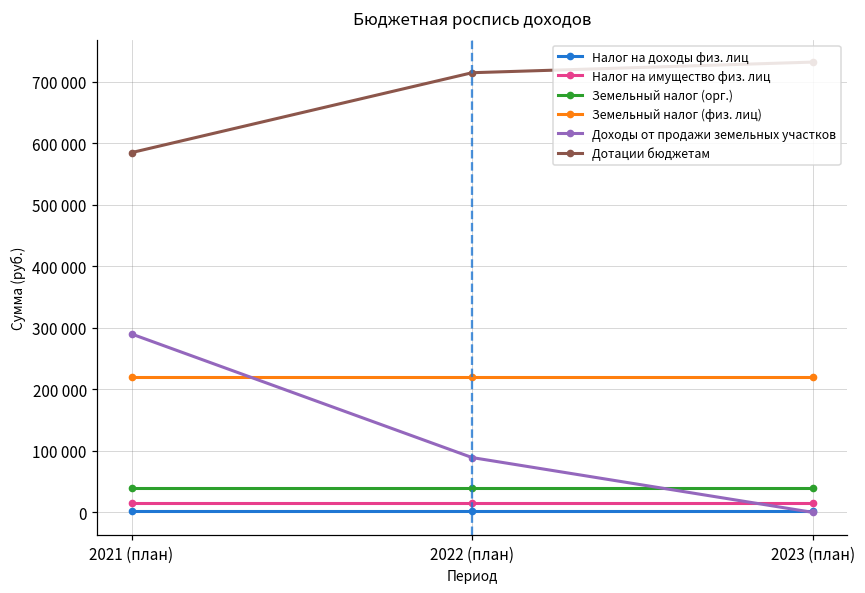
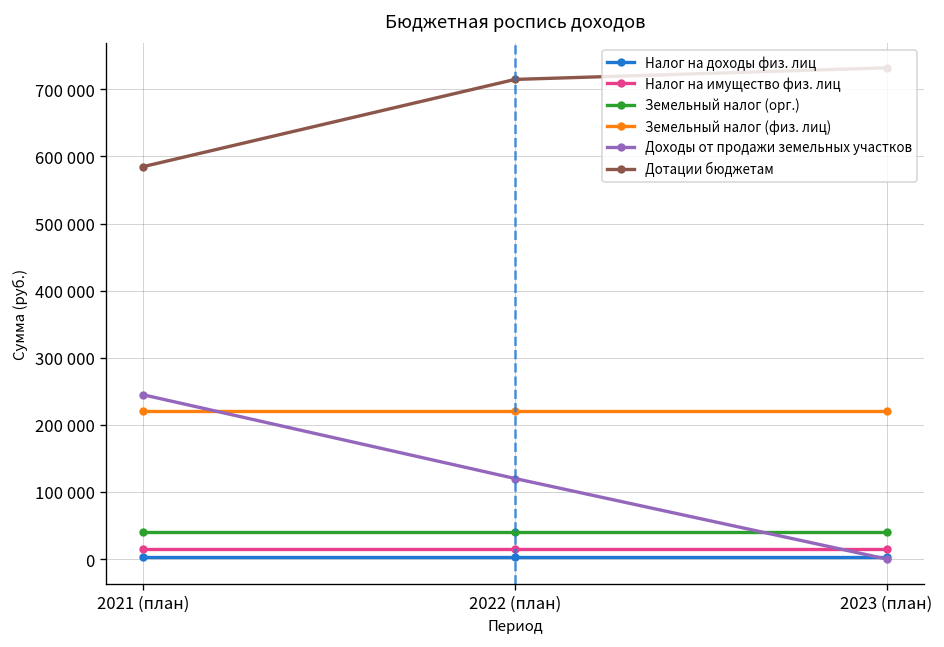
Доходы от продажи земельных участков, 2021 (план): 290000 -> 240000
Доходы от продажи земельных участков, 2022 (план): 90000 -> 120000
